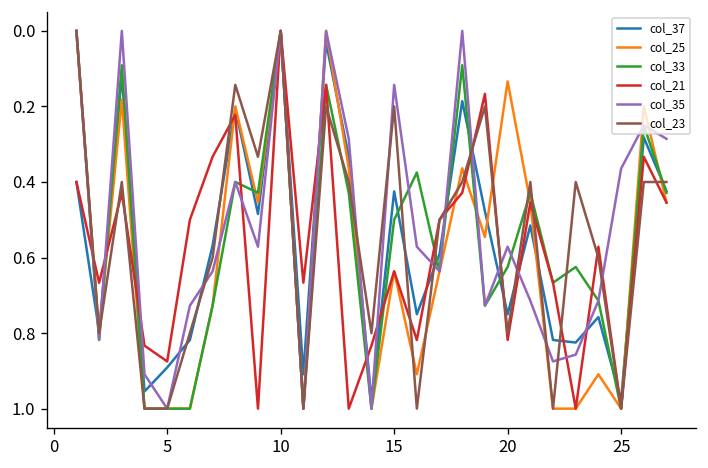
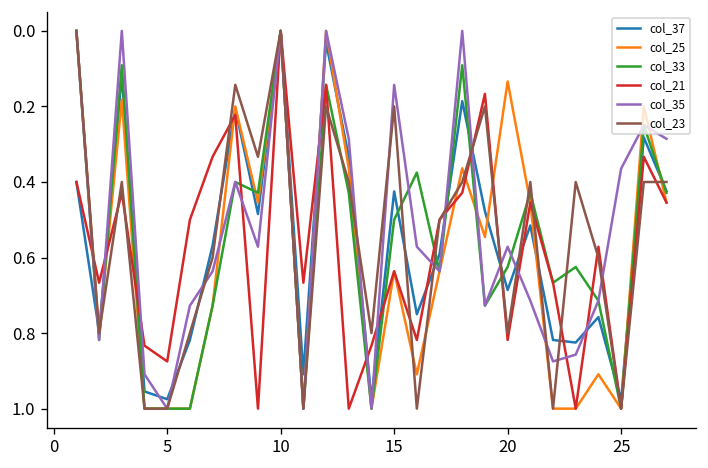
col_37, 5: 0.89 -> 0.98
col_37, 20: 0.75 -> 0.69
